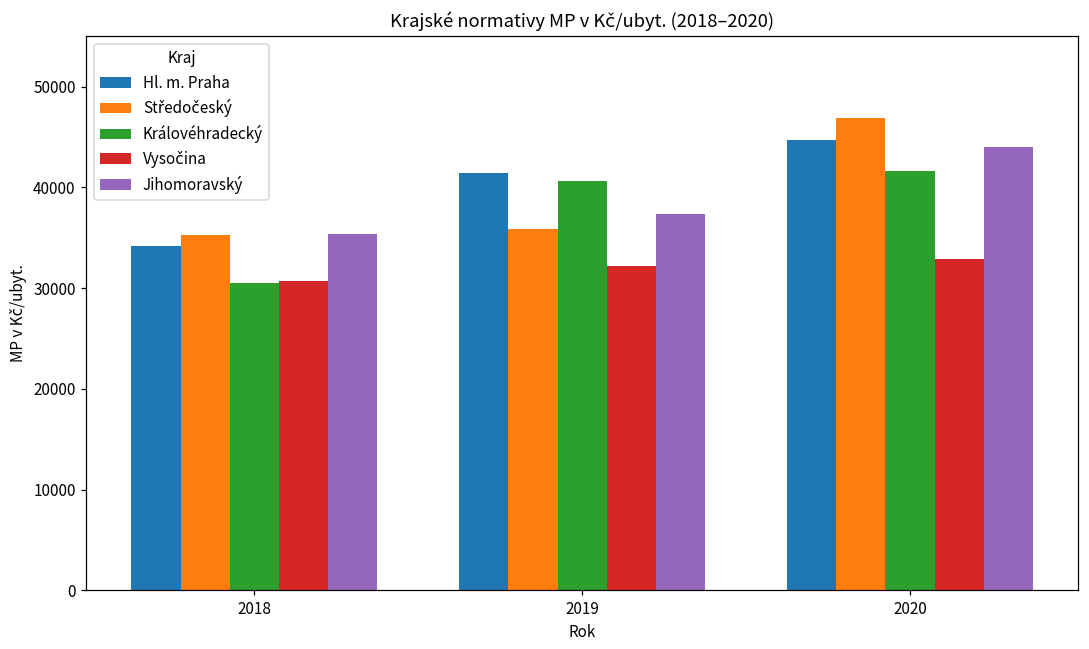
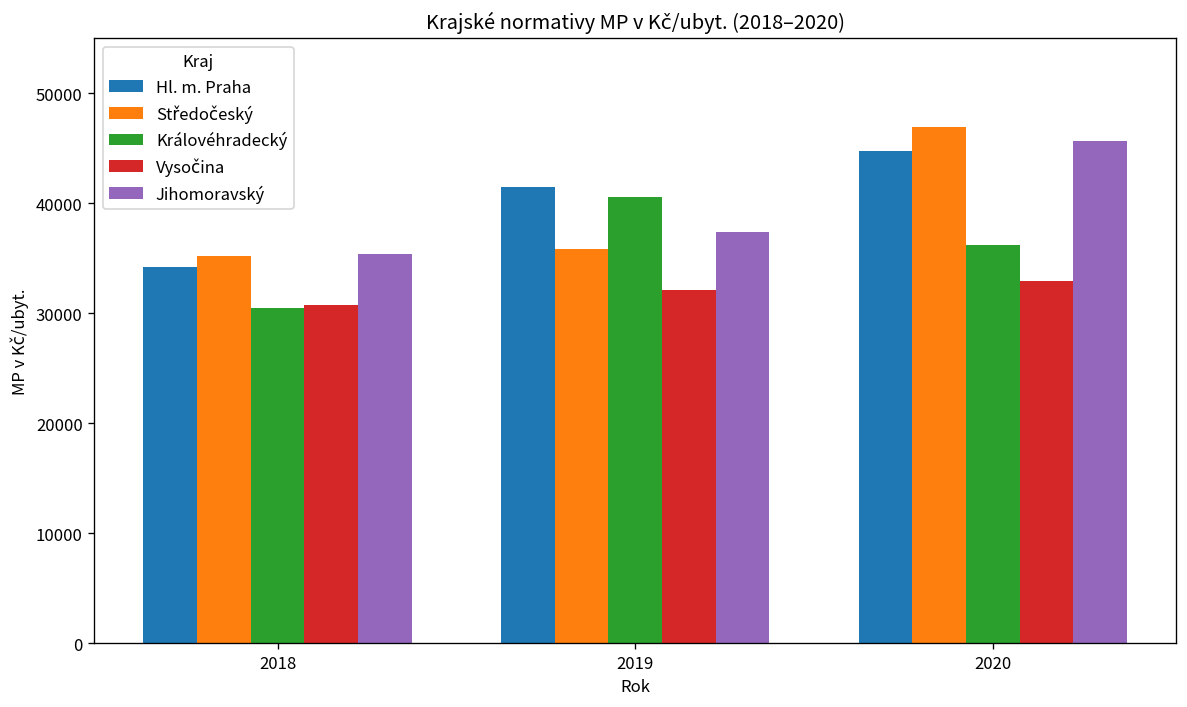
Královéhradecký, 2020: 42000 -> 36000
Jihomoravský, 2020: 44000 -> 46000
